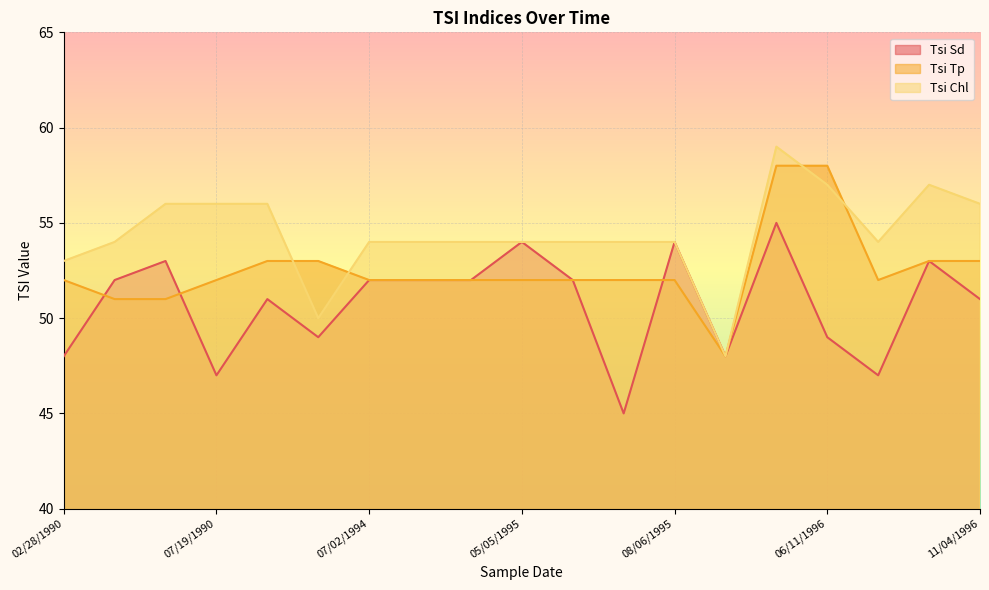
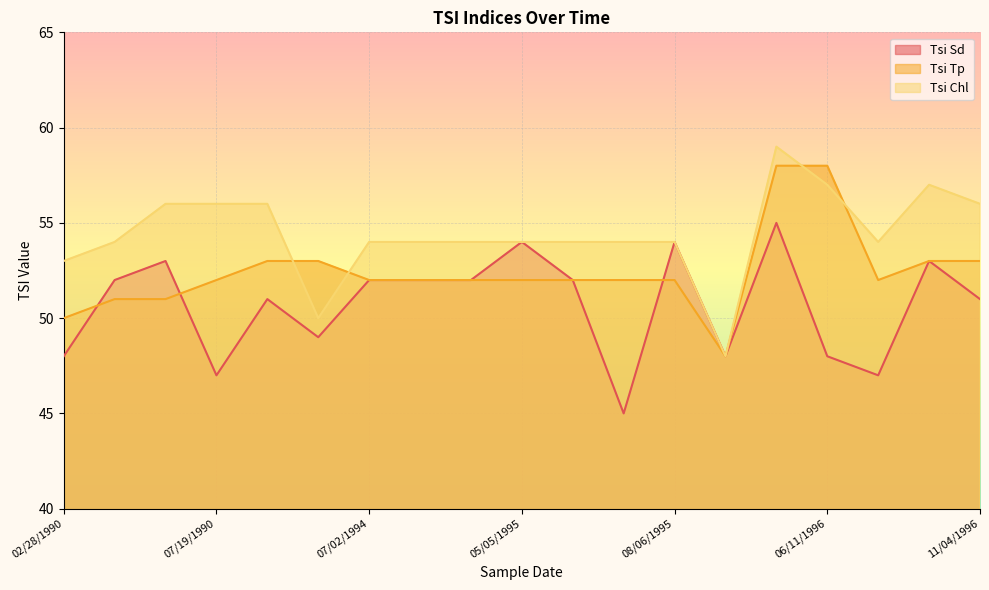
Tsi Tp, 02/28/1990: 52 -> 50
Tsi Sd, 06/11/1996: 49 -> 48
